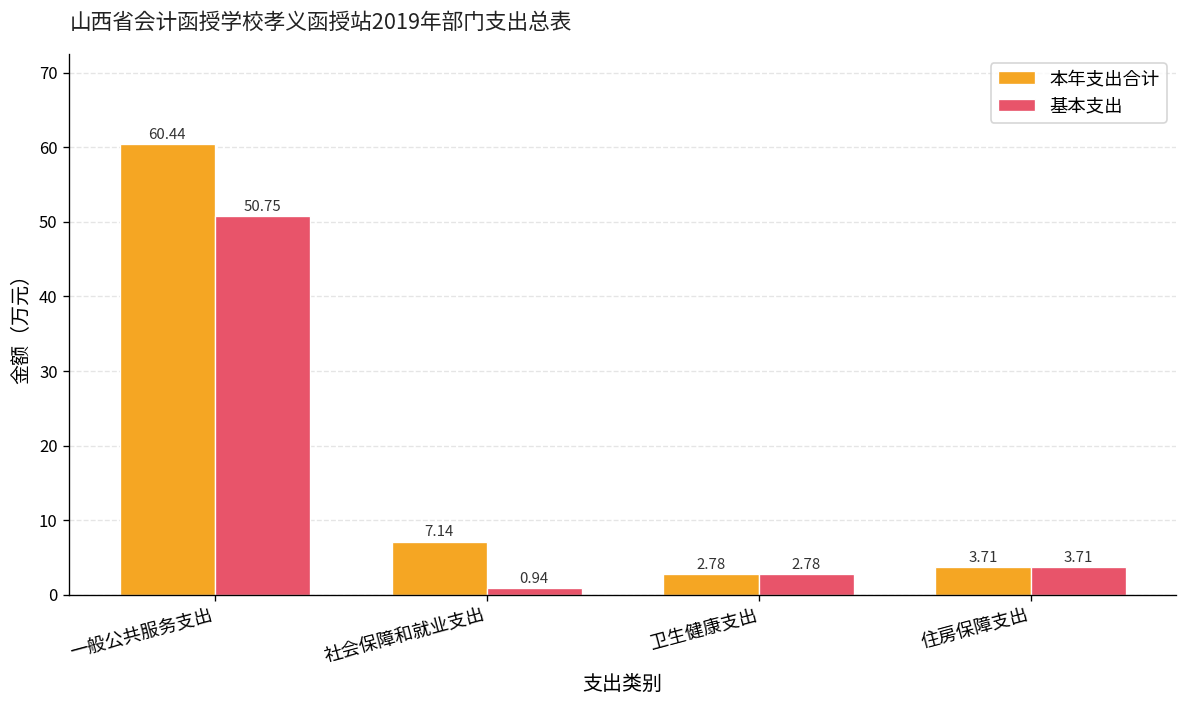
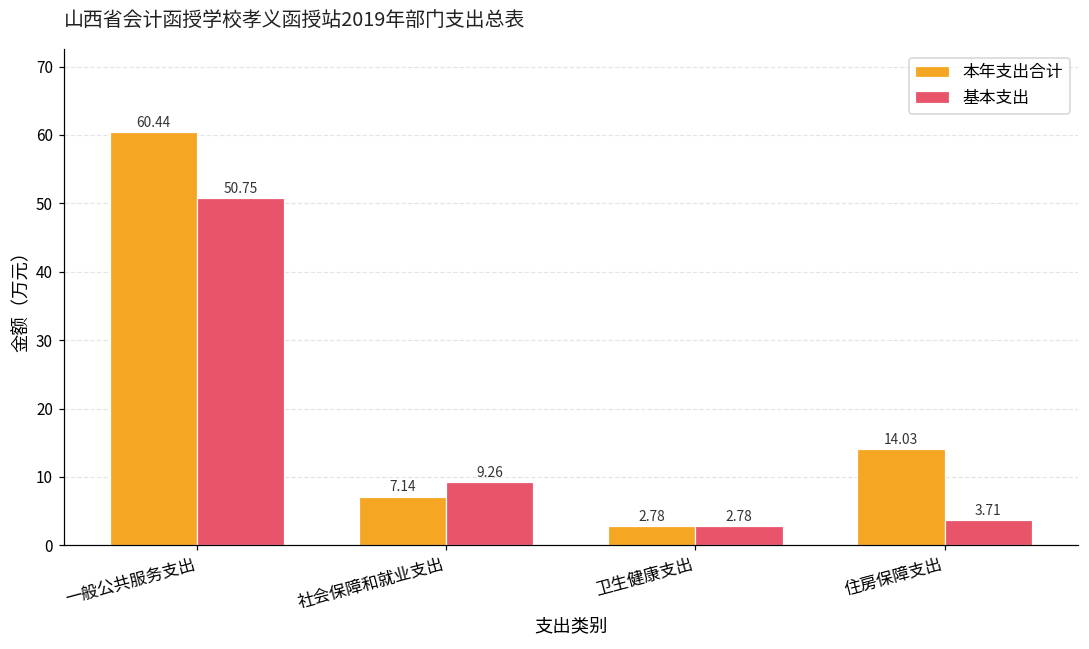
基本支出, 社会保障和就业支出: 0.94 -> 9.26
本年支出合计, 住房保障支出: 3.71 -> 14.03
